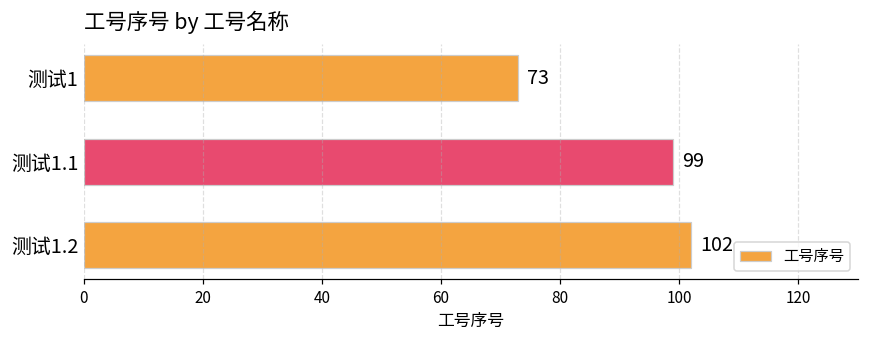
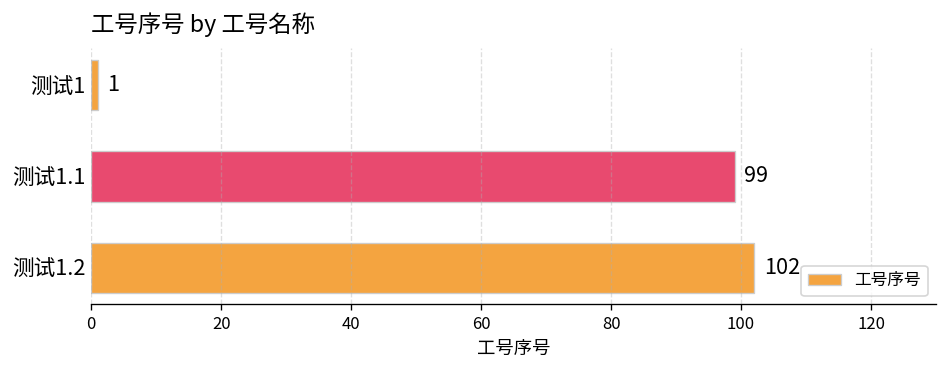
测试1: 73 -> 1
